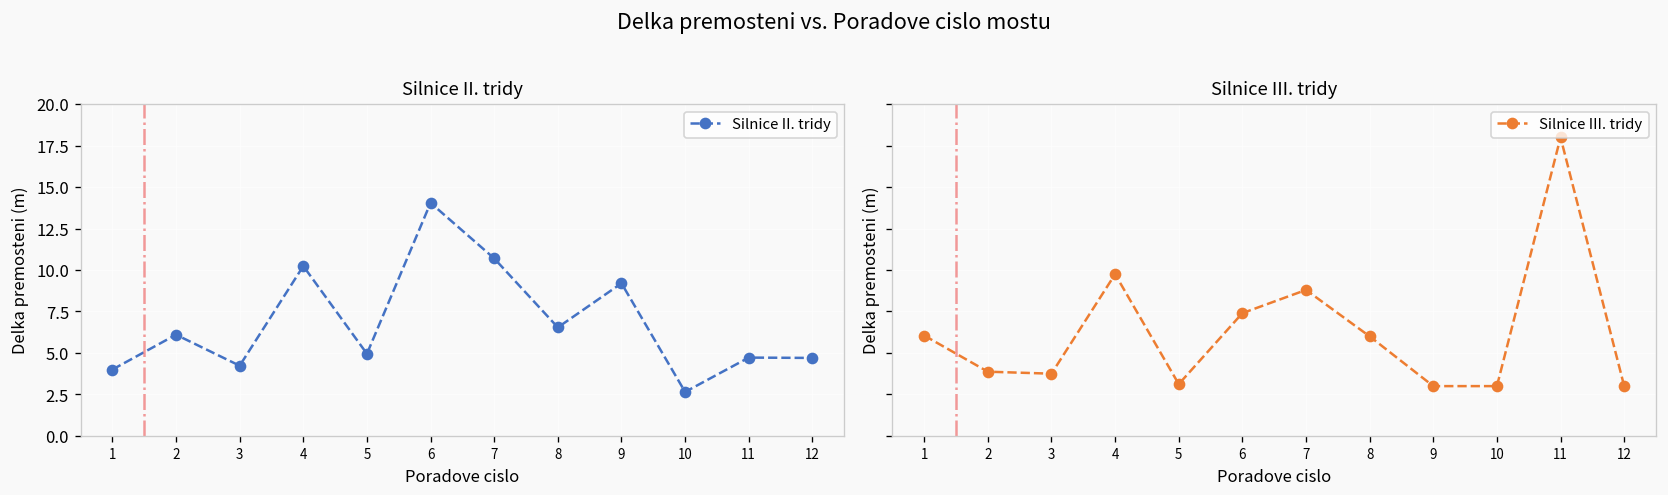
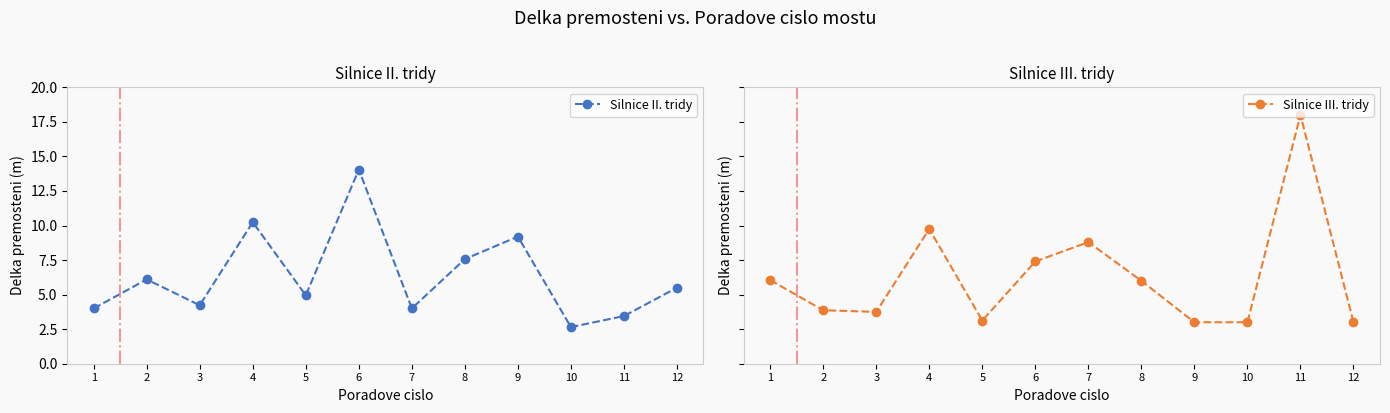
Silnice II. tridy, 7: 10.7 -> 4.0
Silnice II. tridy, 8: 6.5 -> 7.6
Silnice II. tridy, 11: 4.7 -> 3.5
Silnice II. tridy, 12: 4.7 -> 5.5
